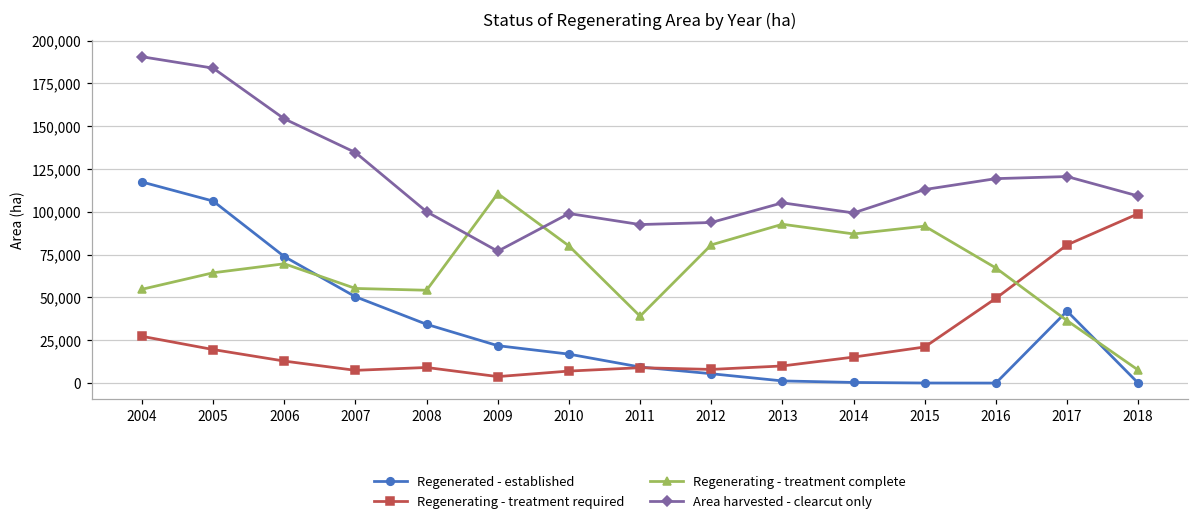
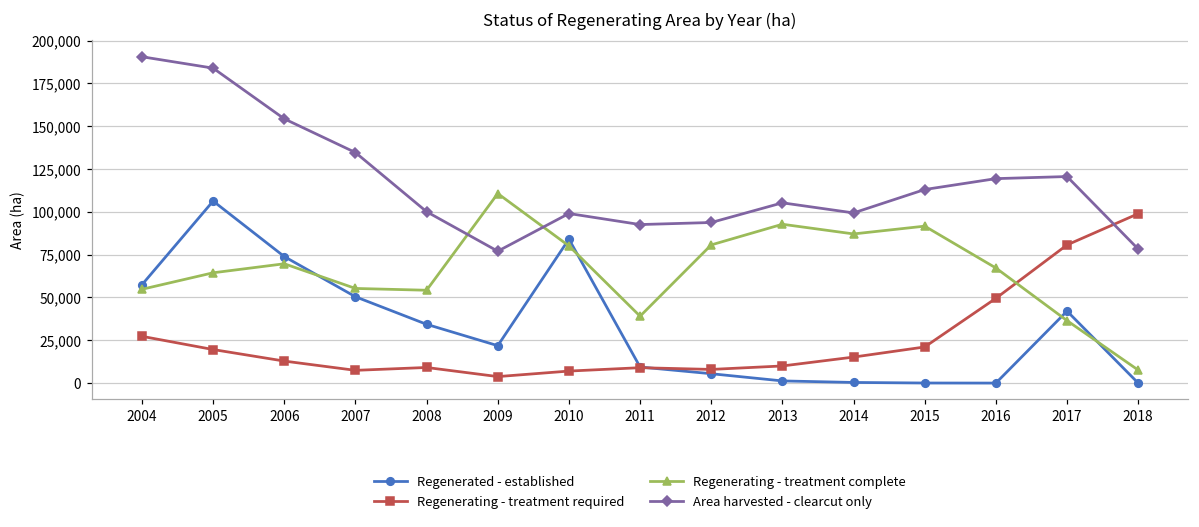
Regenerated - established, 2004: 117,000 -> 57,000
Regenerated - established, 2010: 17,000 -> 84,000
Area harvested - clearcut only, 2018: 109,000 -> 78,000
